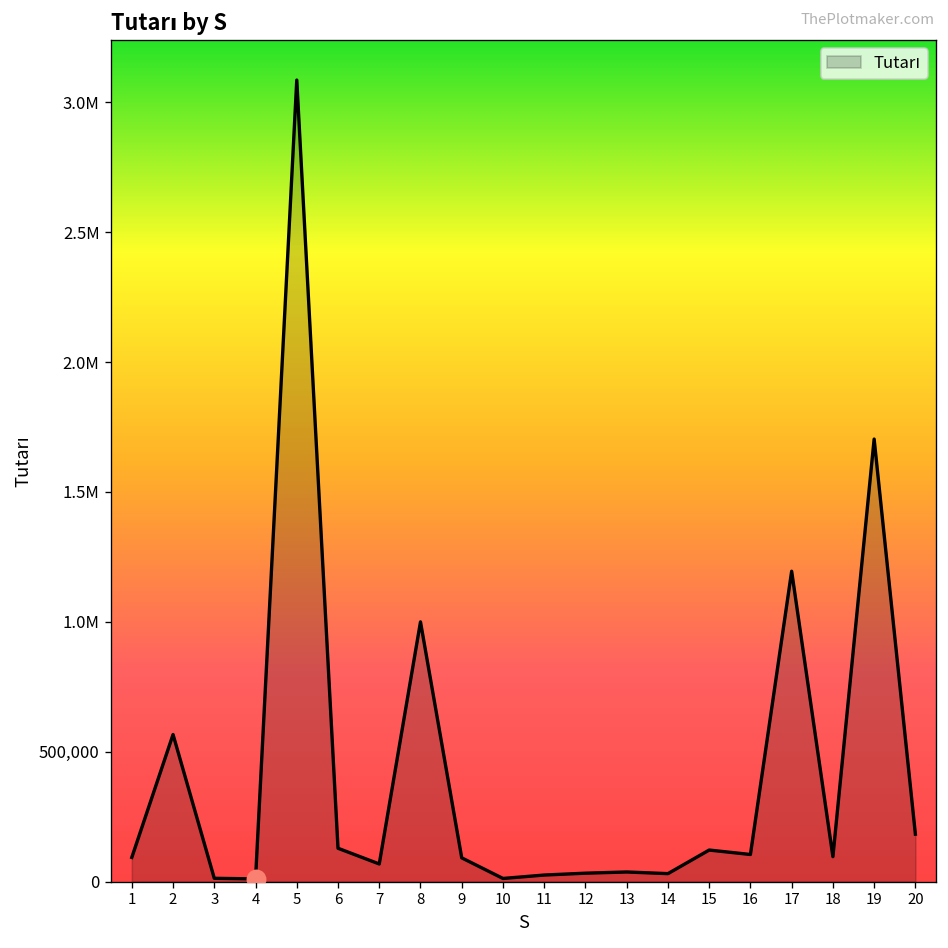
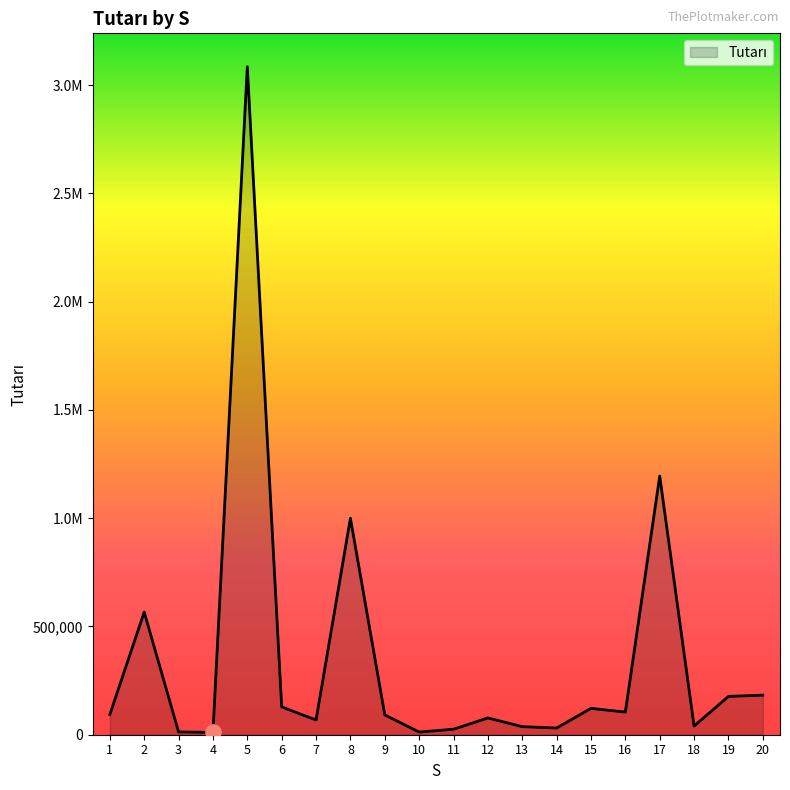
Tutarı, 12: 30,000 -> 80,000
Tutarı, 18: 100,000 -> 40,000
Tutarı, 19: 1,700,000 -> 180,000
